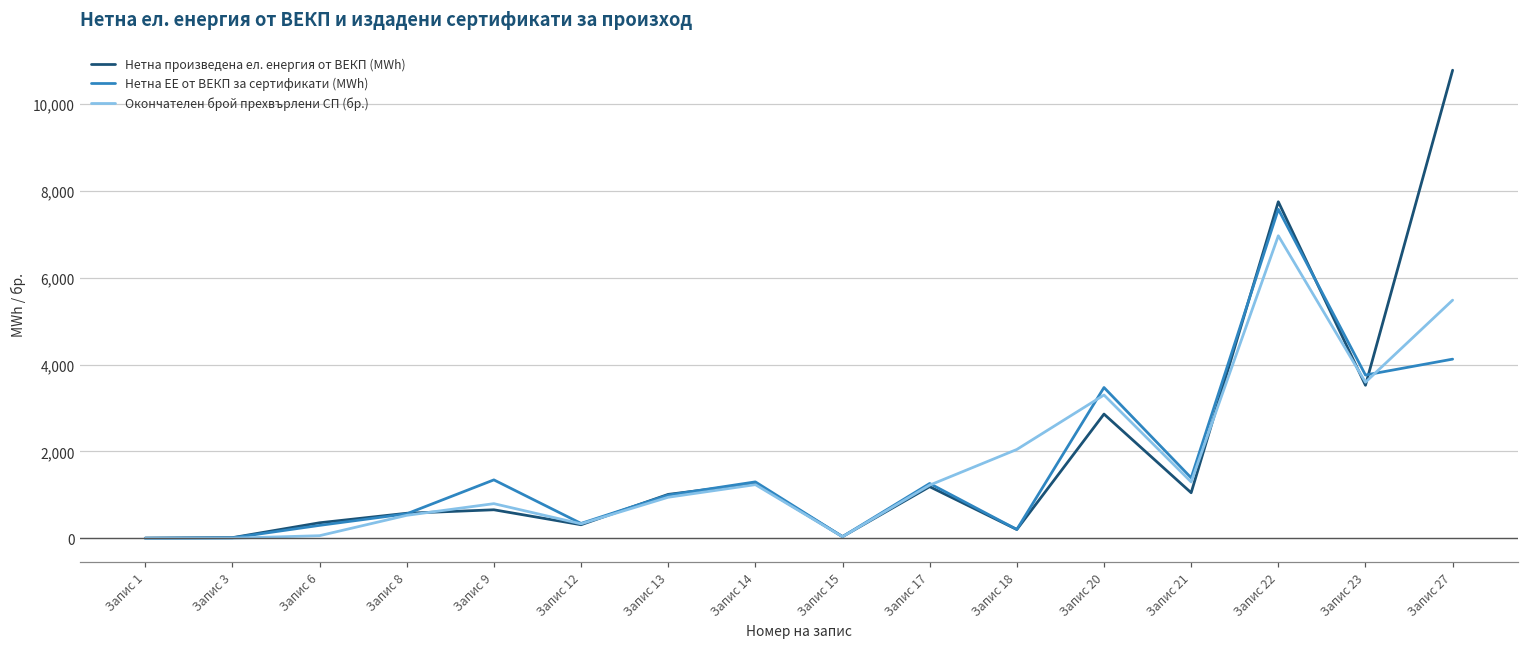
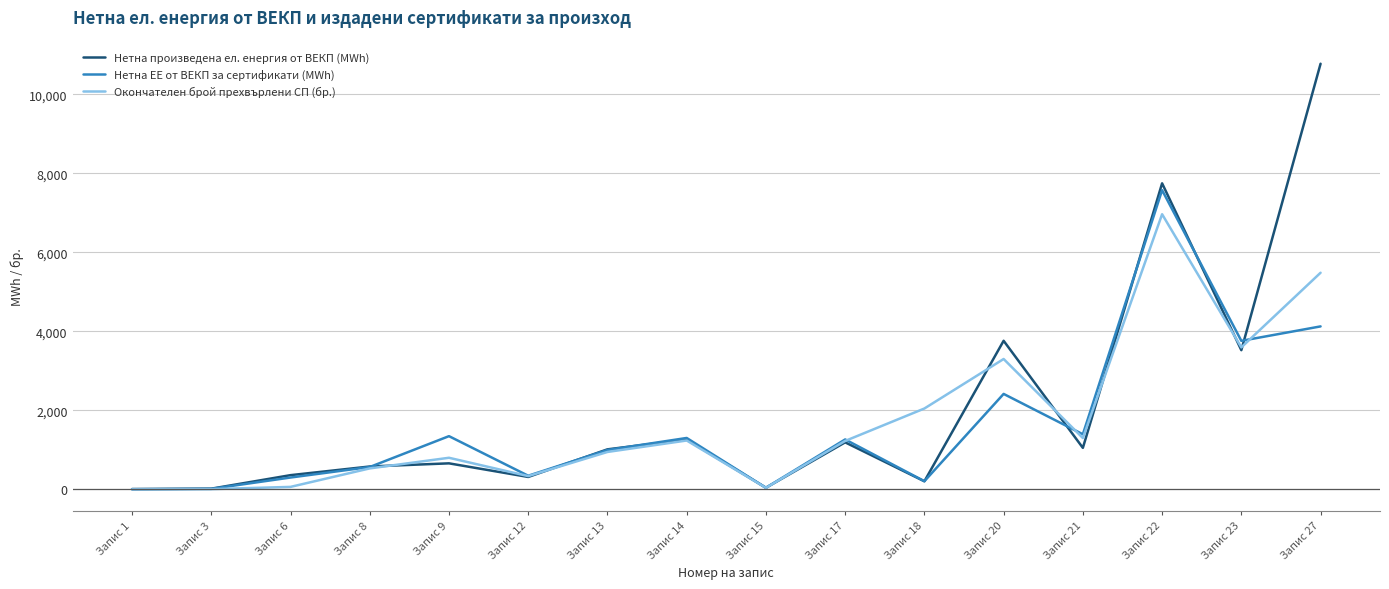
Нетна произведена ел. енергия от ВЕКП (MWh), Запис 20: 2,900 -> 3,800
Нетна ЕЕ от ВЕКП за сертификати (MWh), Запис 20: 3,500 -> 2,400
